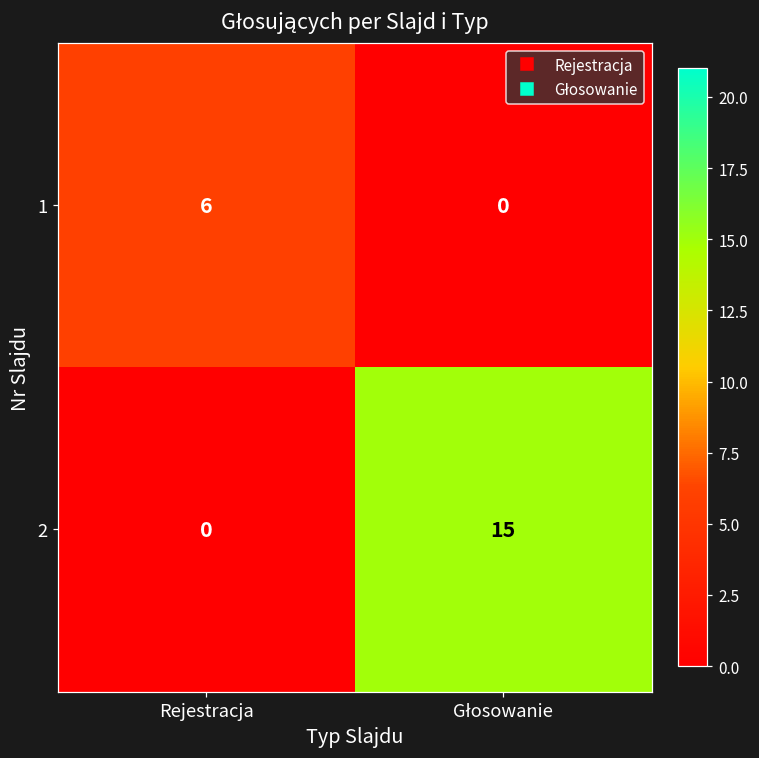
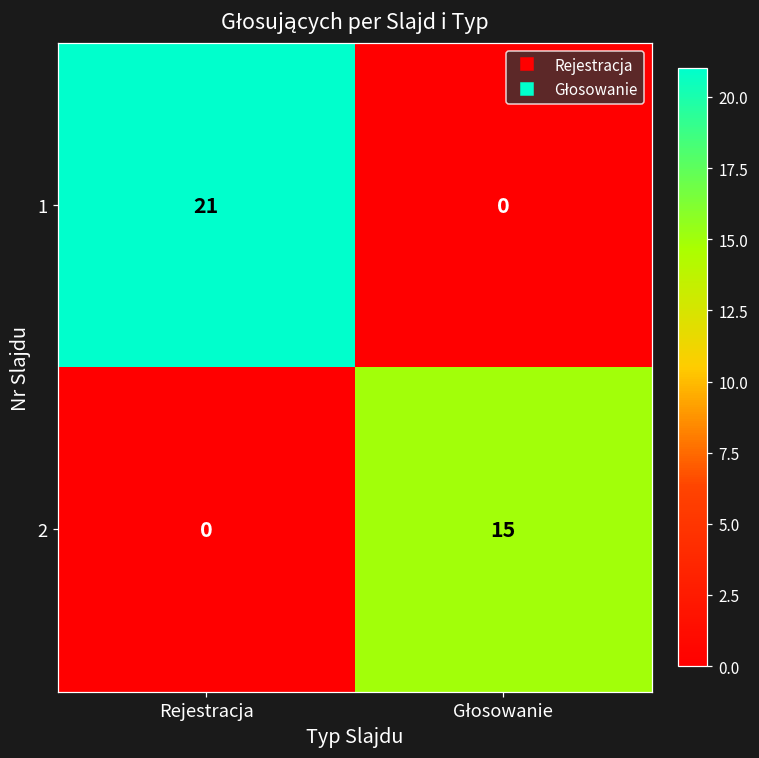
1, Rejestracja: 6 -> 21
